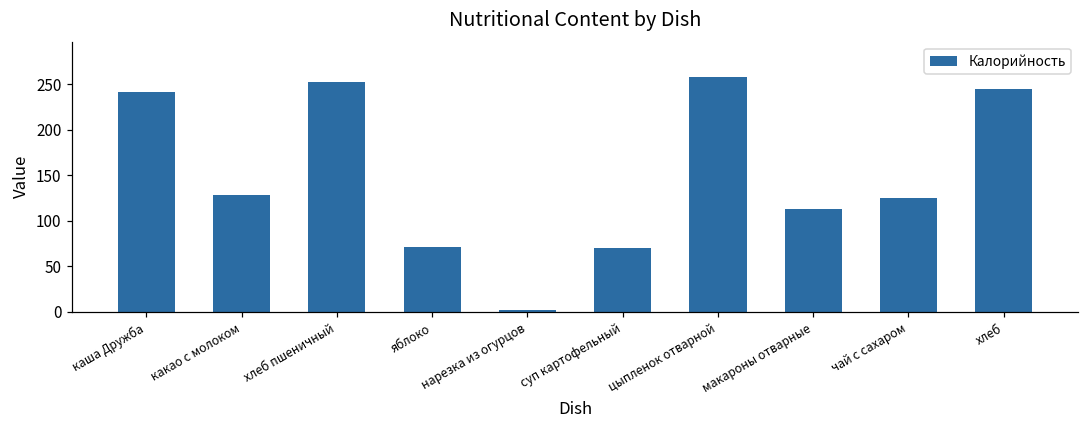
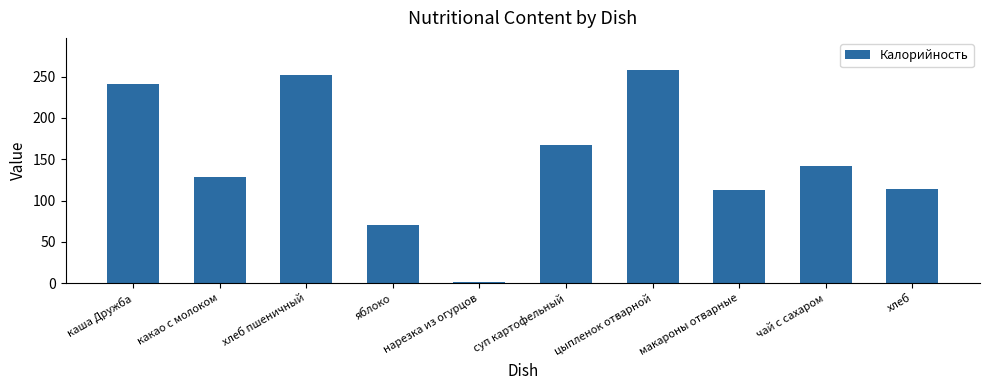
суп картофельный: 70 -> 170
чай с сахаром: 130 -> 140
хлеб: 240 -> 110
